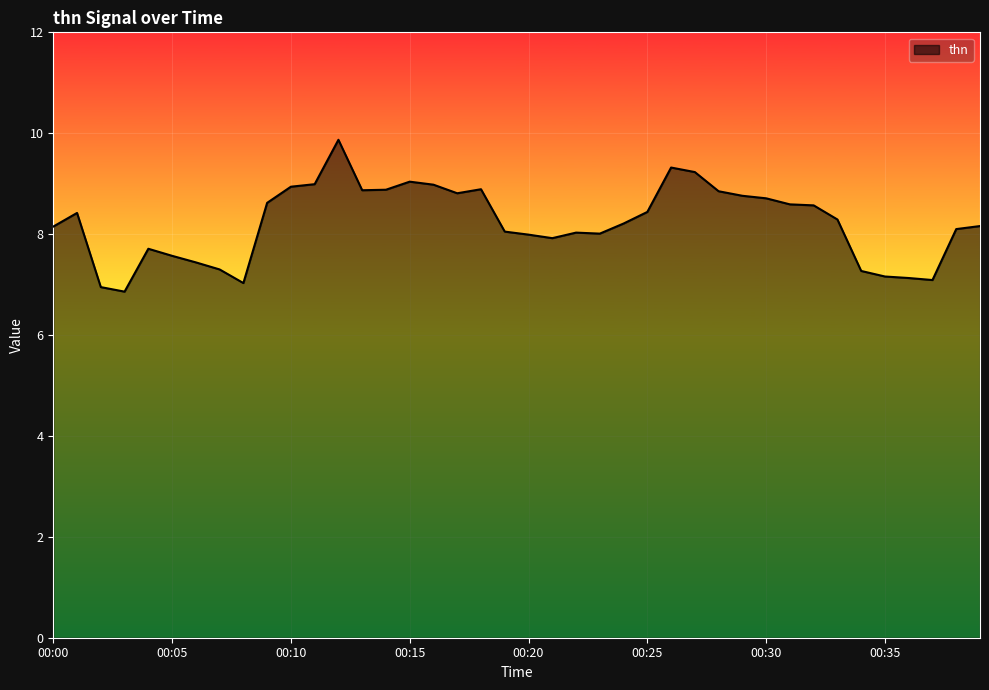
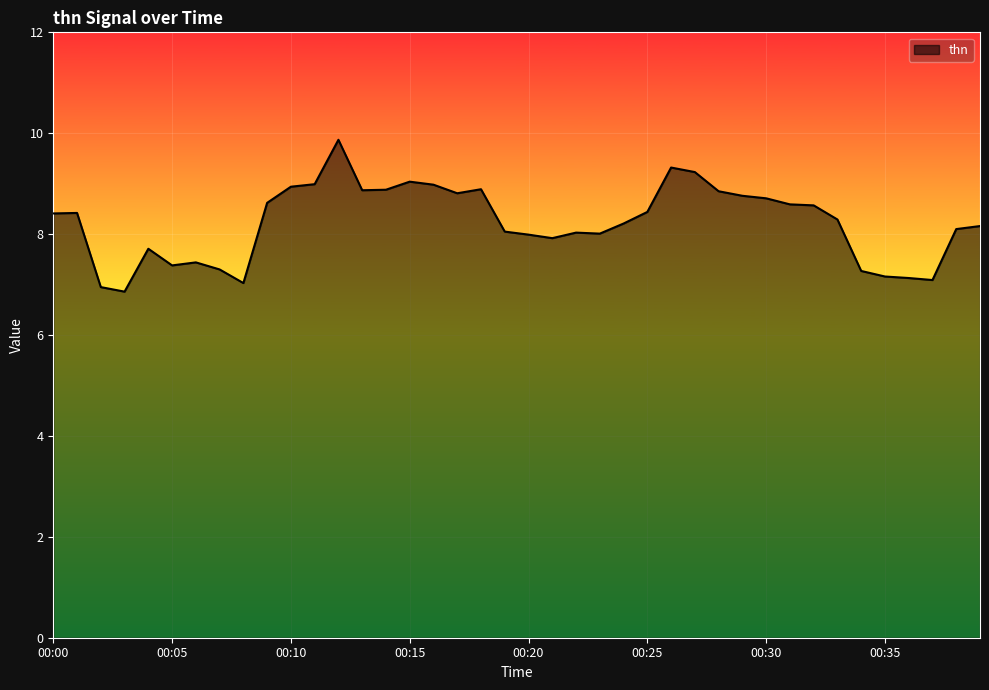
00:00: 8.2 -> 8.4
00:05: 7.6 -> 7.4
